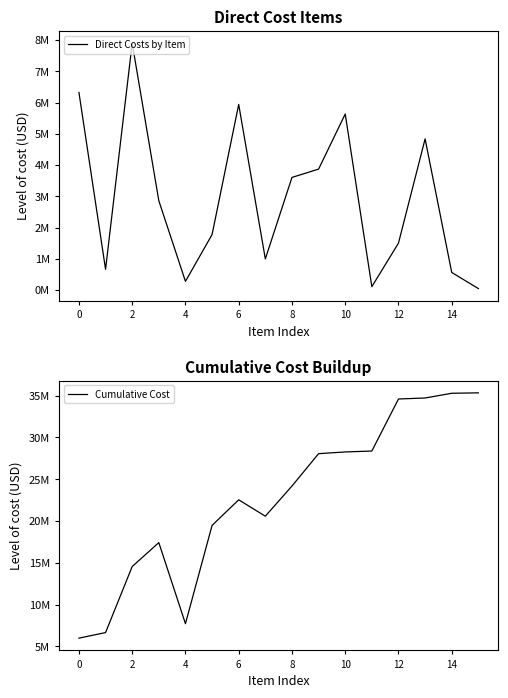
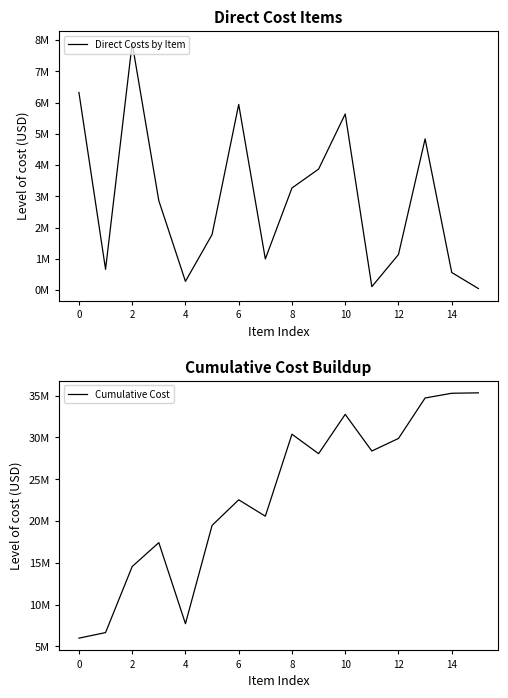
Direct Cost Items, 8: 3600000 -> 3300000
Direct Cost Items, 12: 1500000 -> 1100000
Cumulative Cost Buildup, 8: 24000000 -> 30000000
Cumulative Cost Buildup, 10: 28000000 -> 33000000
Cumulative Cost Buildup, 12: 35000000 -> 30000000
